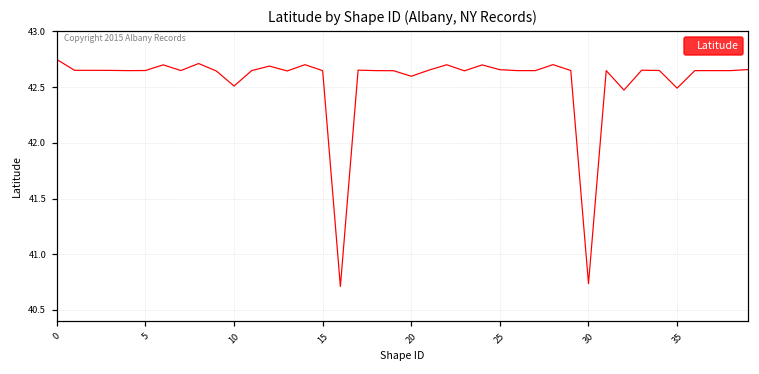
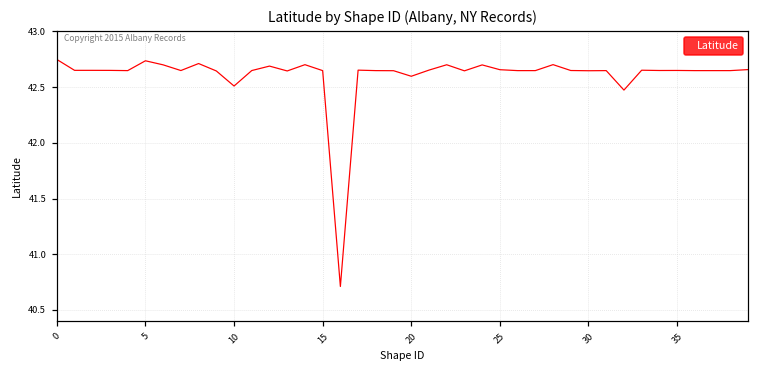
5: 42.65 -> 42.74
30: 40.74 -> 42.65
35: 42.49 -> 42.65
